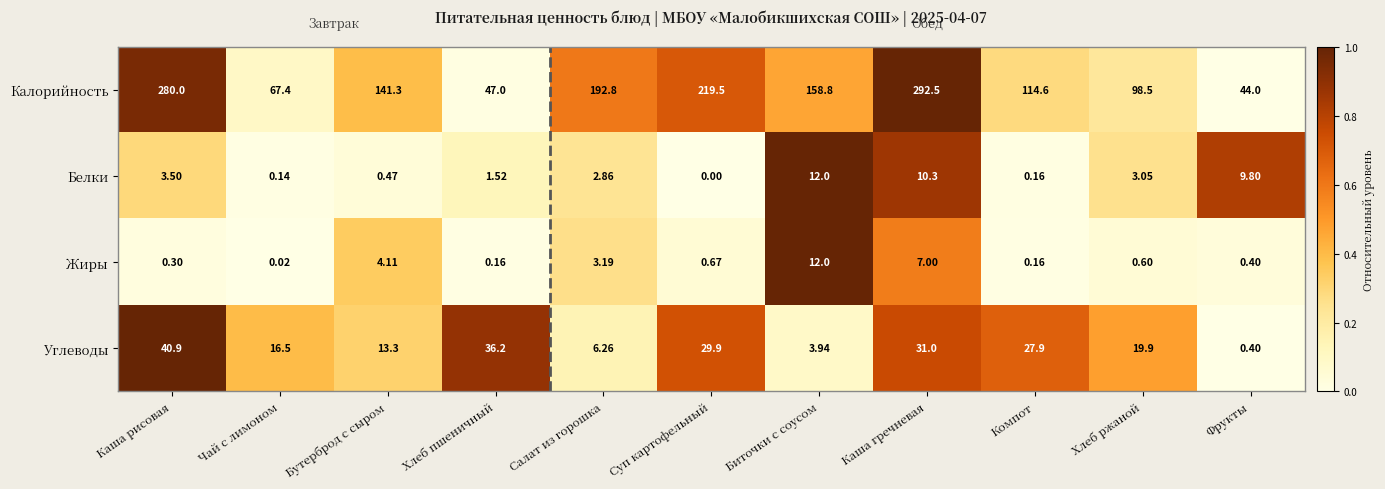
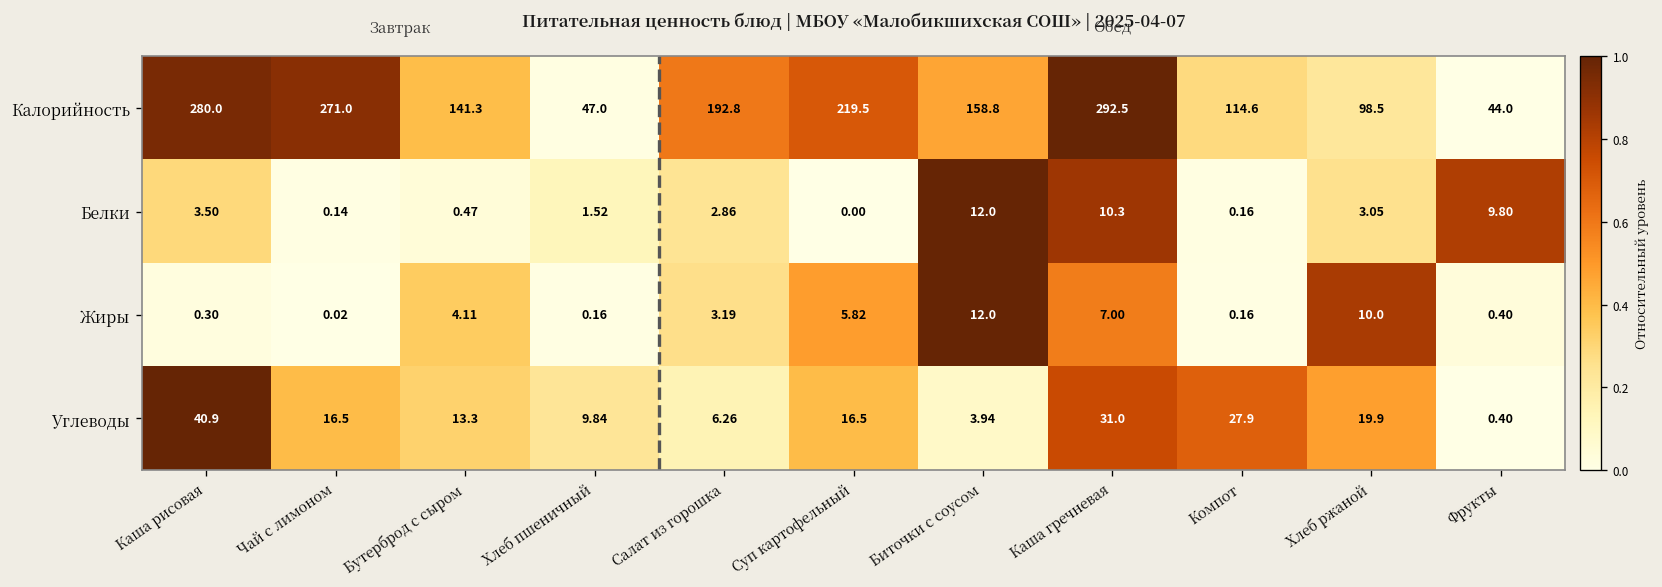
Калорийность, Чай с лимоном: 67.4 -> 271.0
Жиры, Суп картофельный: 0.67 -> 5.82
Жиры, Хлеб ржаной: 0.60 -> 10.0
Углеводы, Хлеб пшеничный: 36.2 -> 9.84
Углеводы, Суп картофельный: 29.9 -> 16.5
